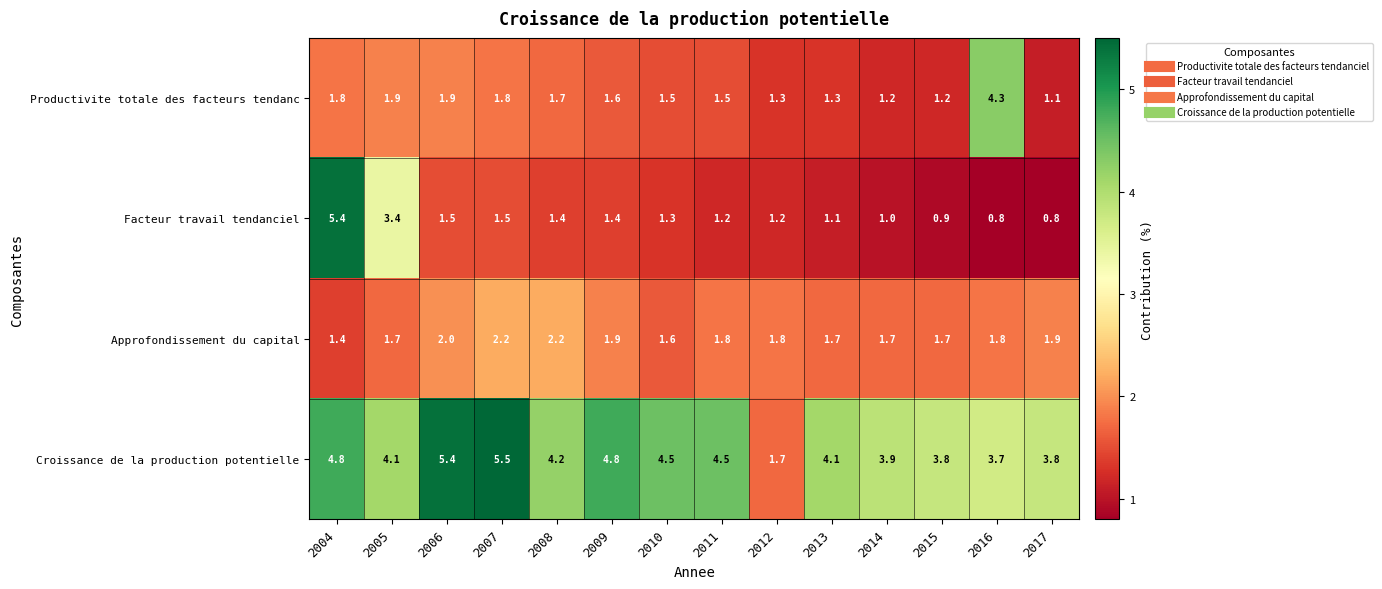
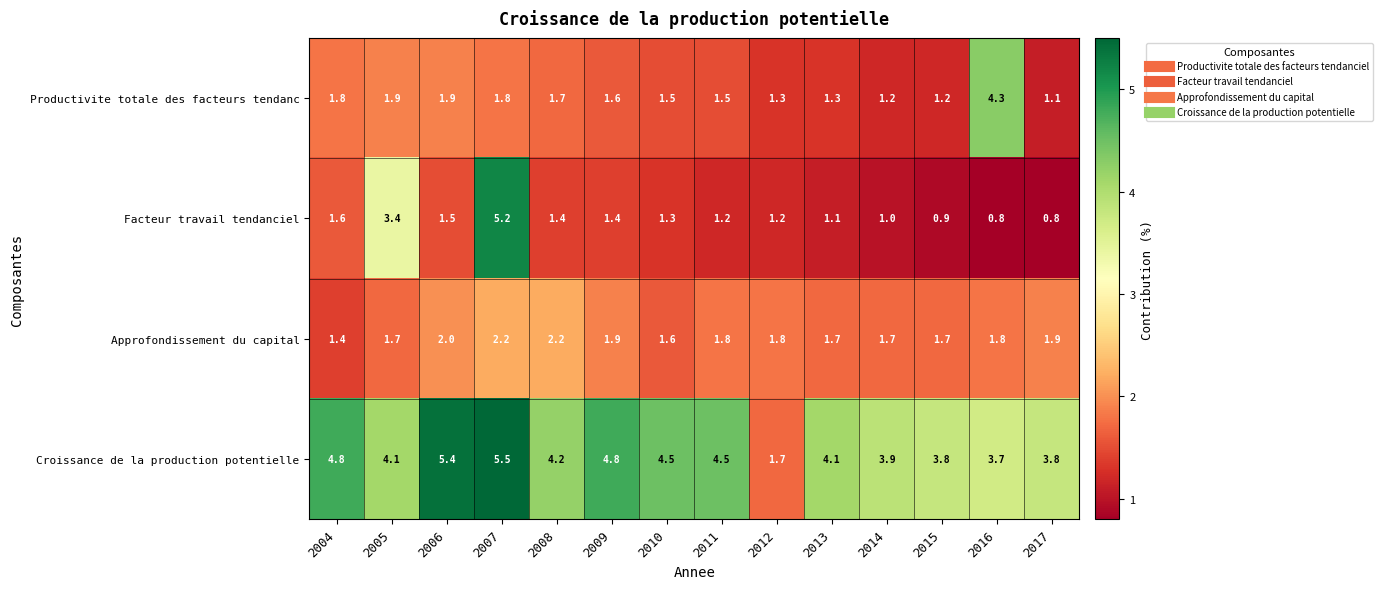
Facteur travail tendanciel, 2004: 5.4 -> 1.6
Facteur travail tendanciel, 2007: 1.5 -> 5.2
